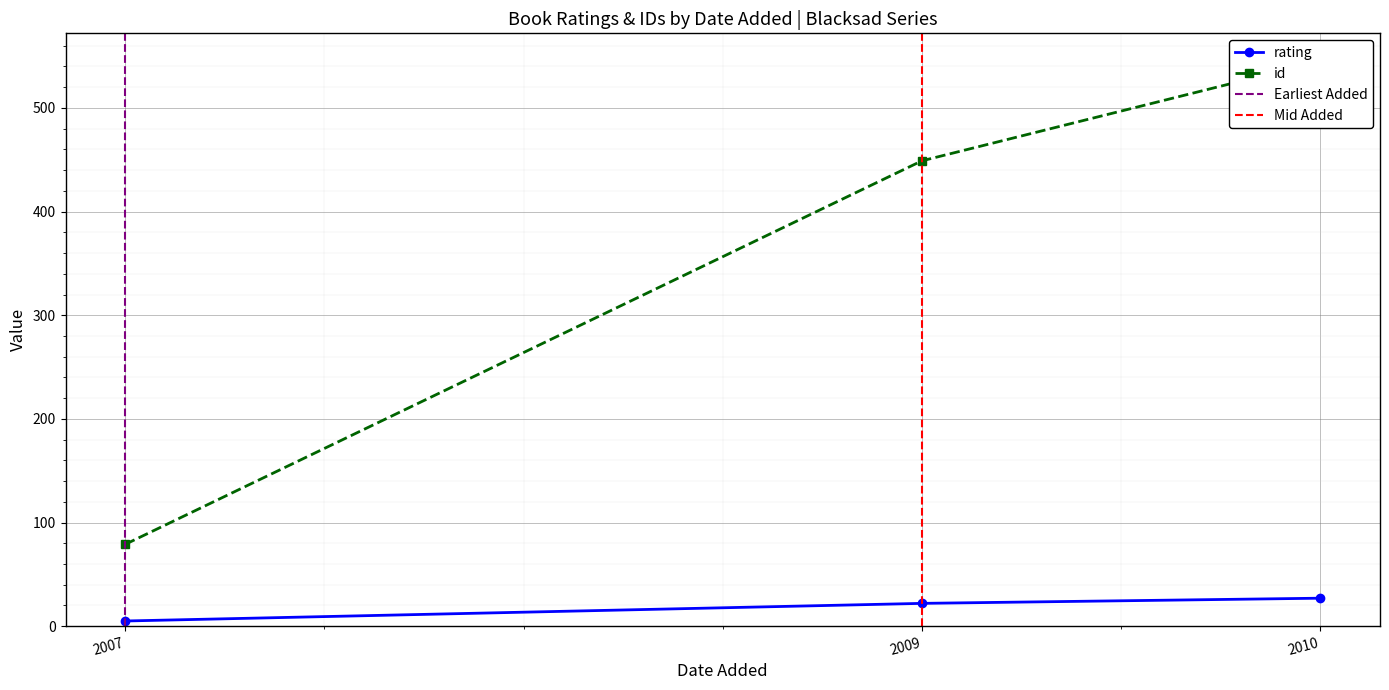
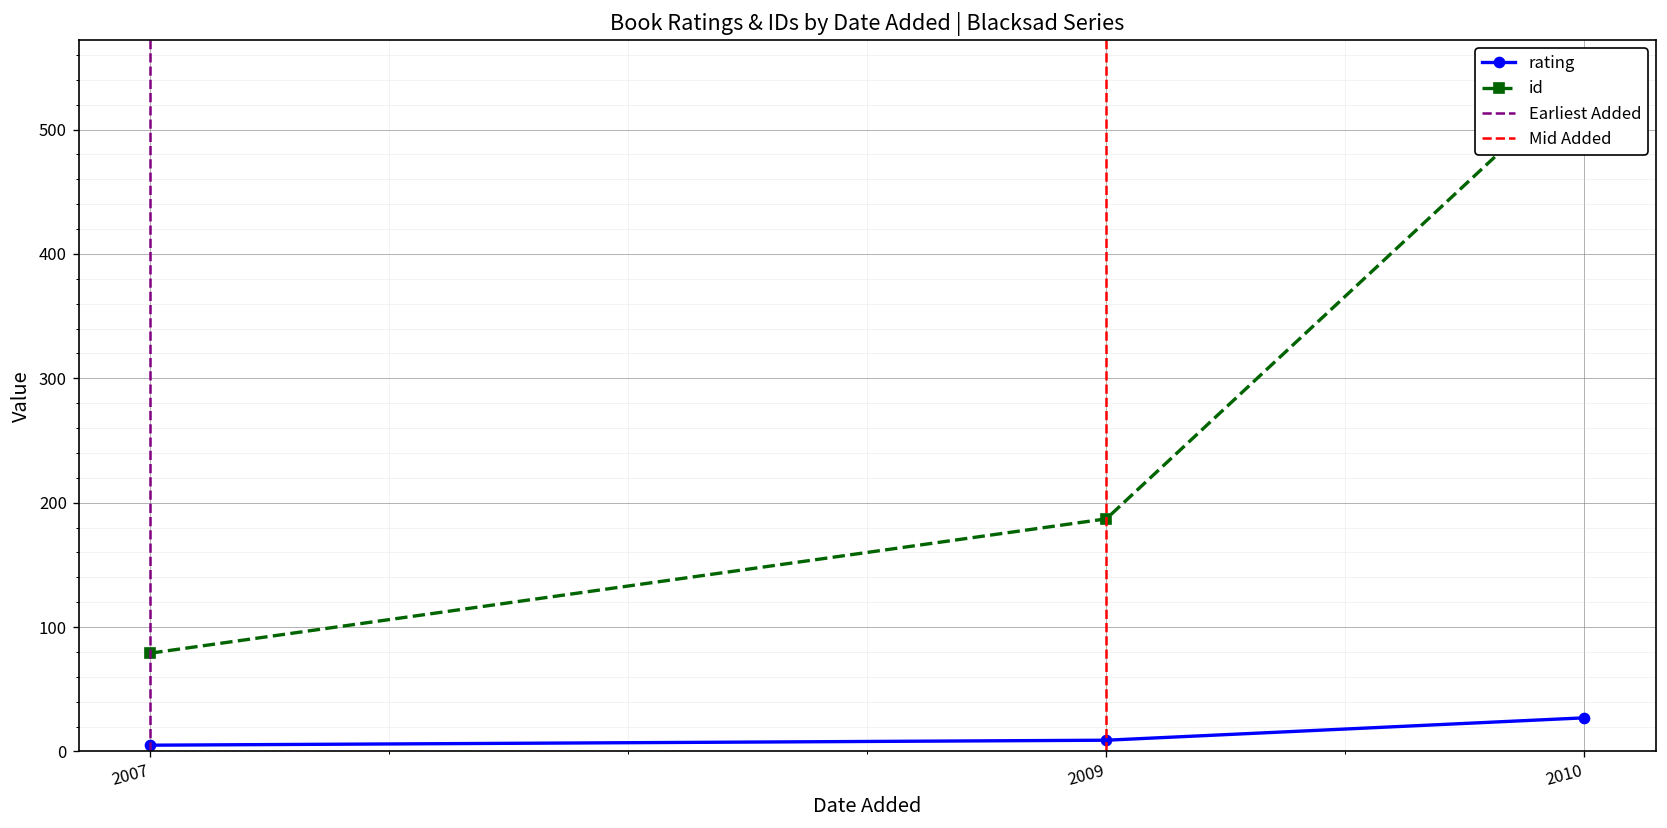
rating, 2009: 22 -> 9
id, 2009: 449 -> 187
